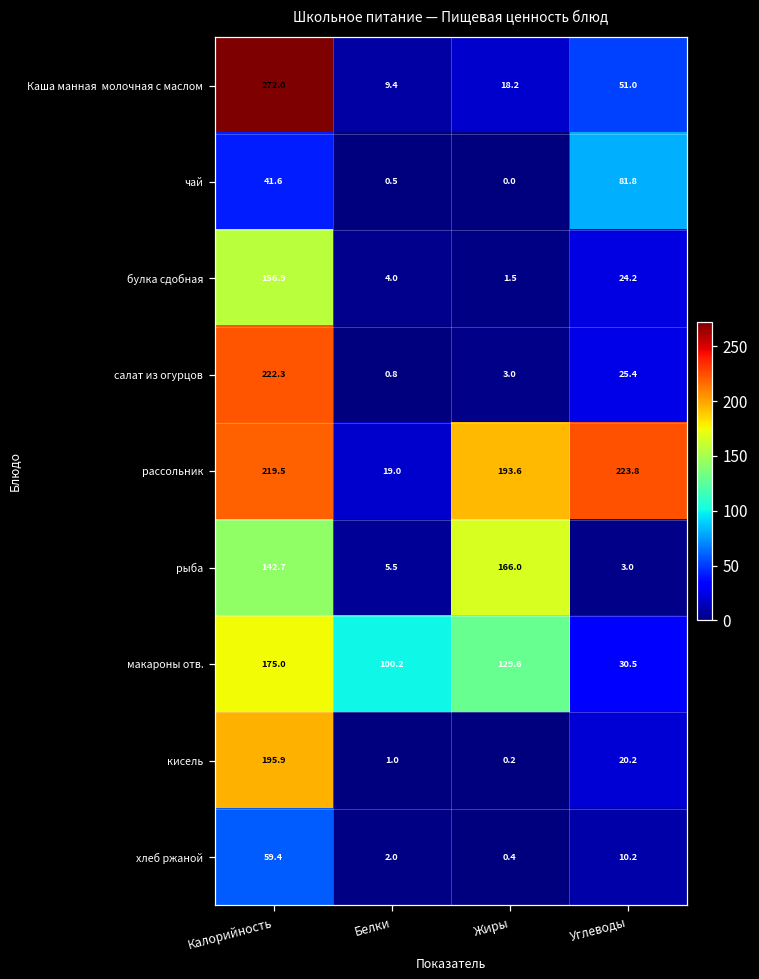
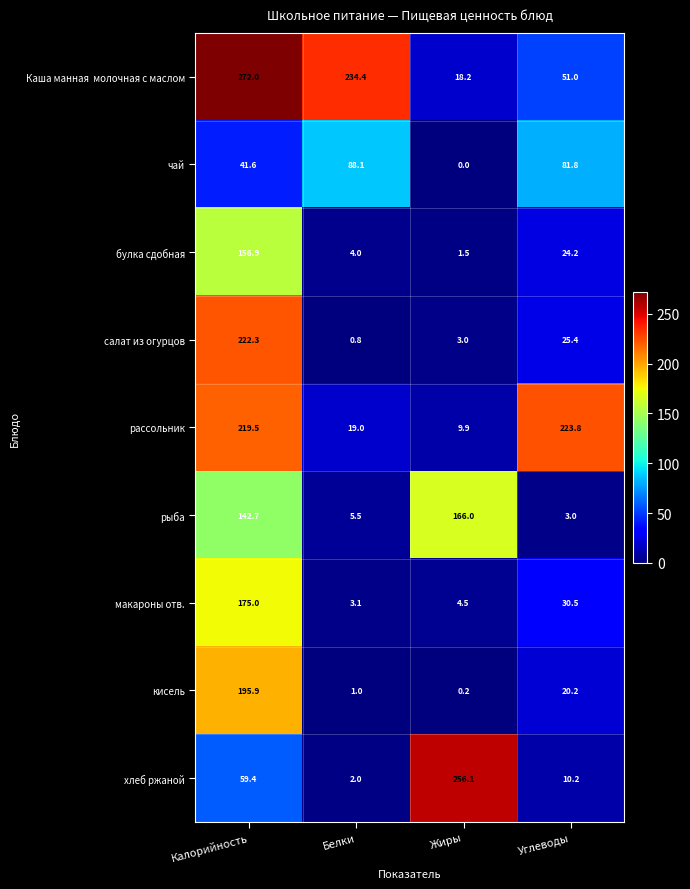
Каша манная молочная с маслом, Белки: 9.4 -> 234.4
чай, Белки: 0.5 -> 88.1
рассольник, Жиры: 193.6 -> 9.9
макароны отв., Белки: 100.2 -> 3.1
макароны отв., Жиры: 129.6 -> 4.5
хлеб ржаной, Жиры: 0.4 -> 256.1
